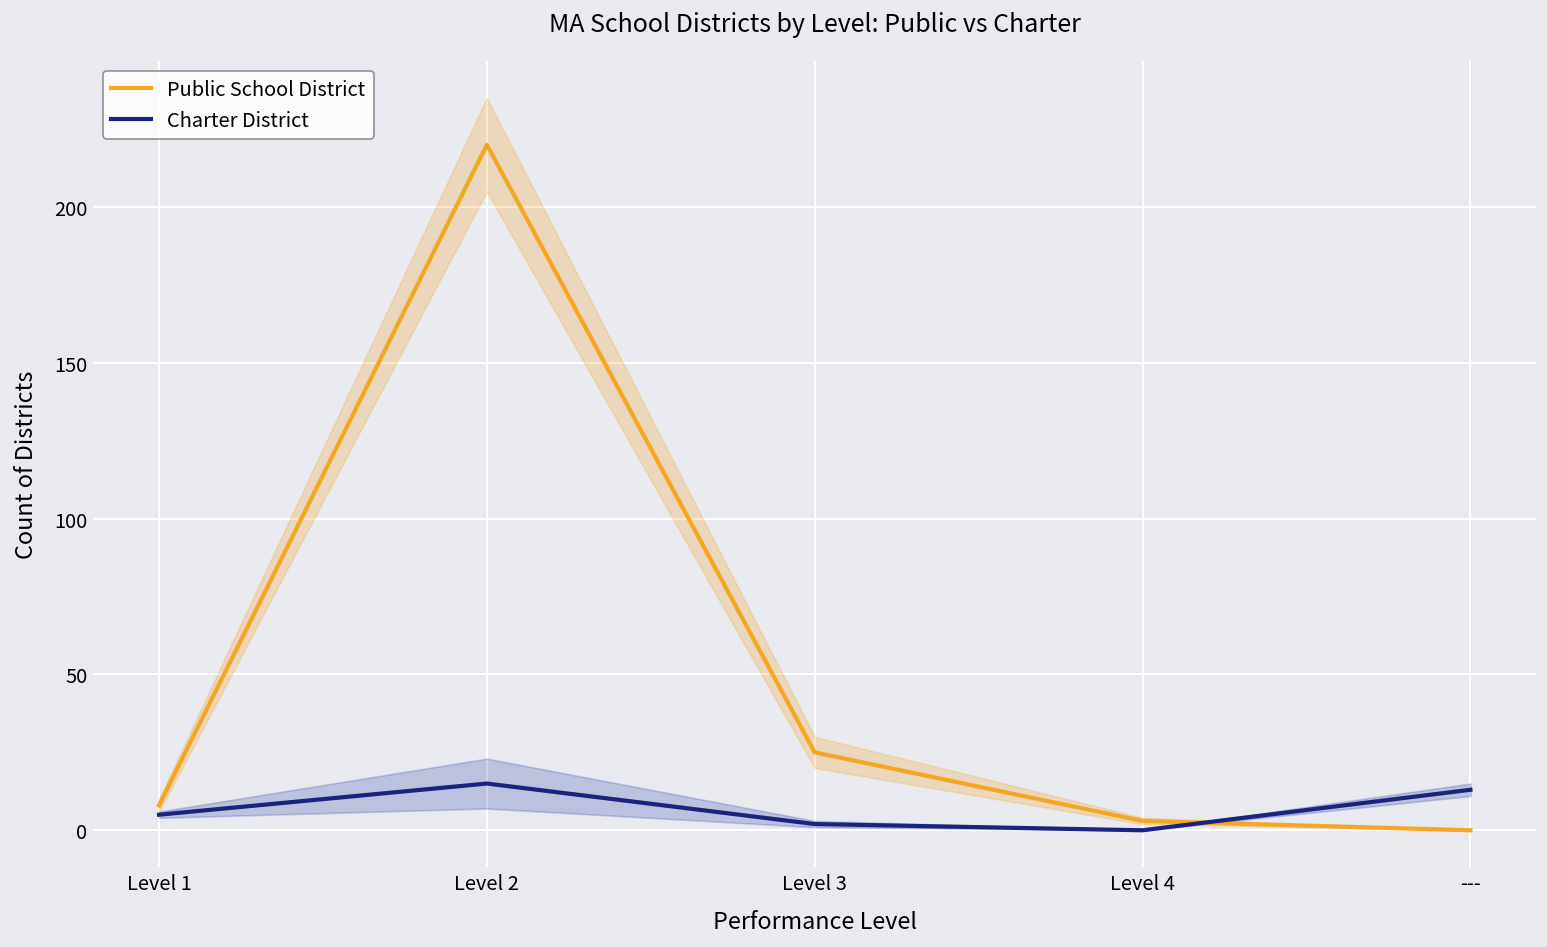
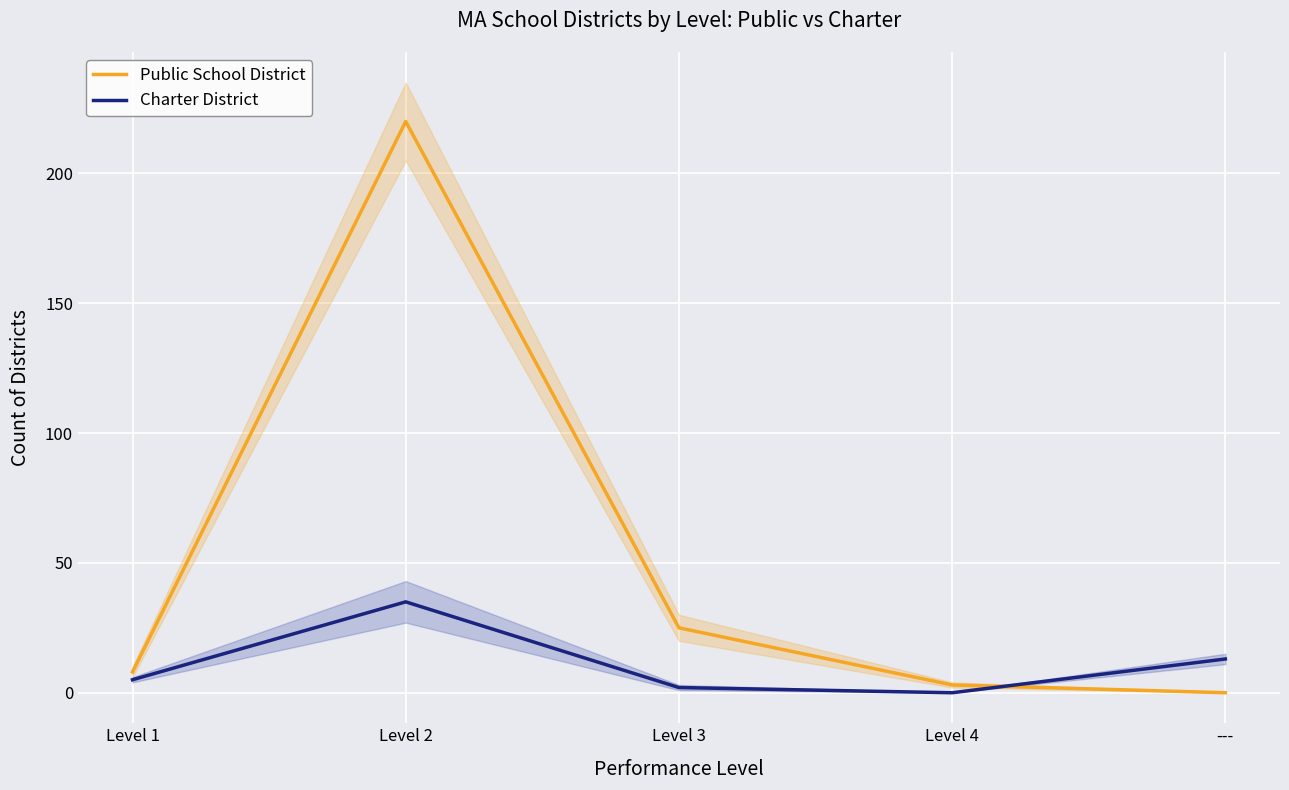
Charter District, Level 2: 15 -> 35
